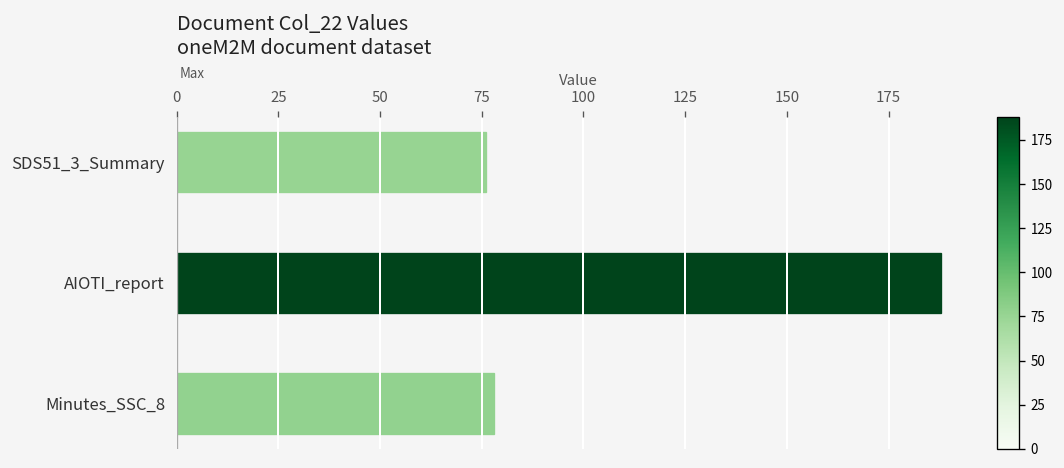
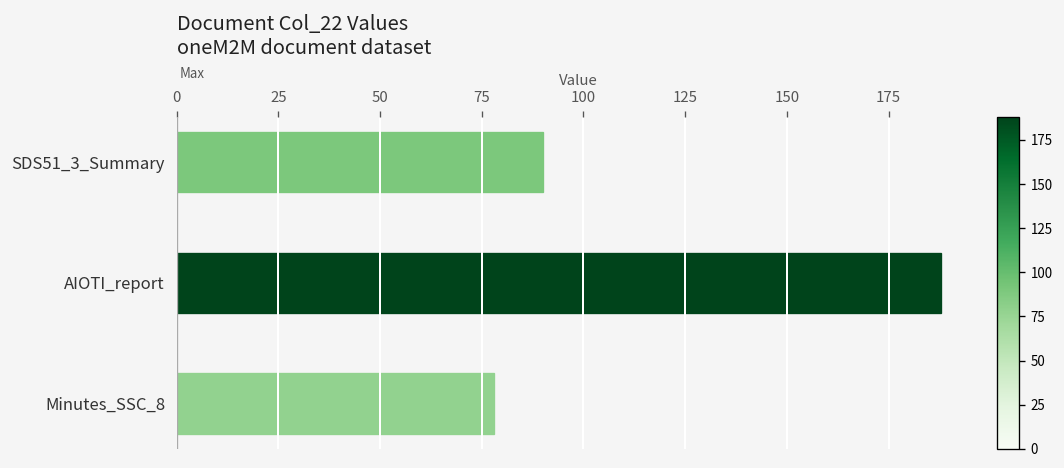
SDS51_3_Summary: 76 -> 90
